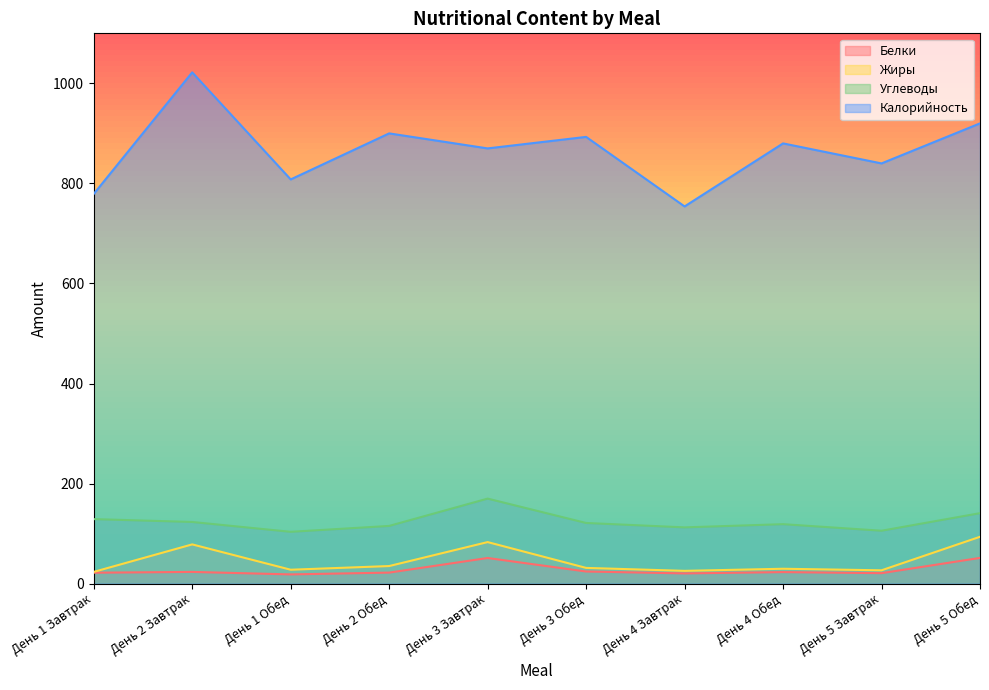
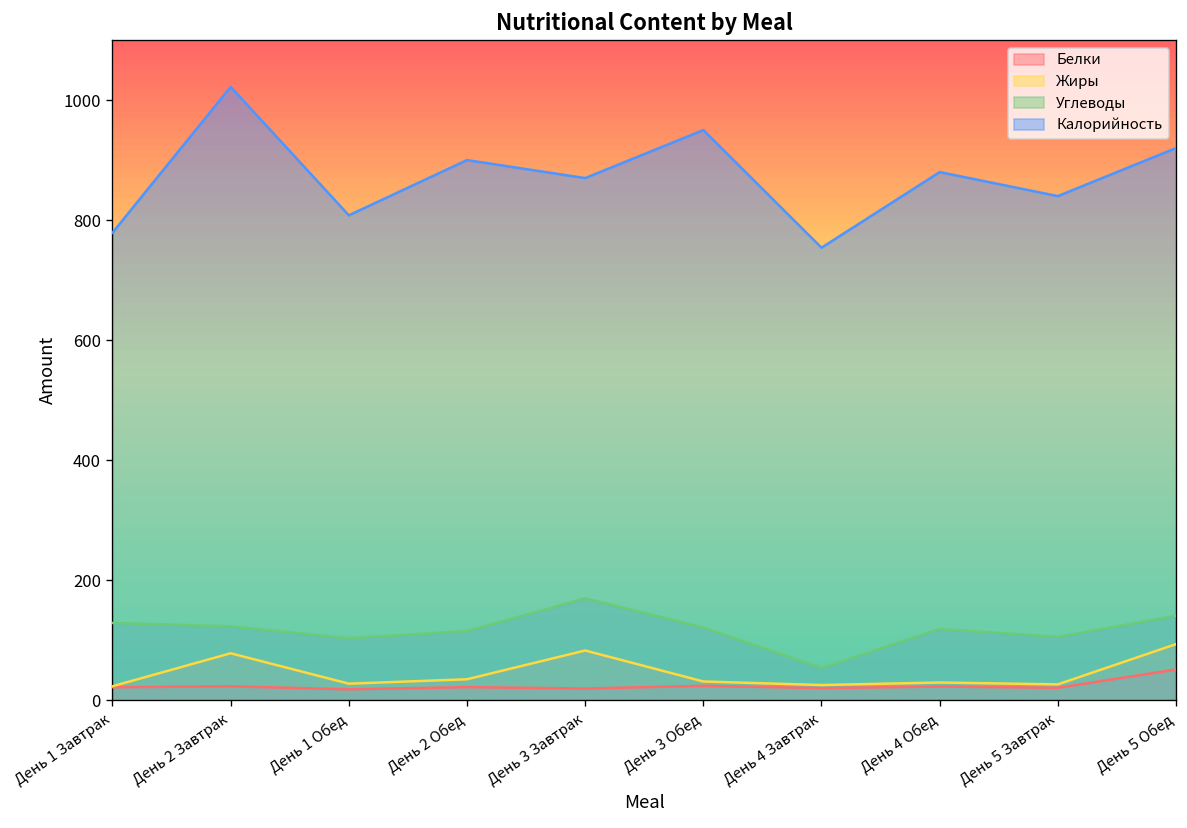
Белки, День 3 Завтрак: 50 -> 20
Калорийность, День 3 Обед: 890 -> 950
Углеводы, День 4 Завтрак: 110 -> 50
